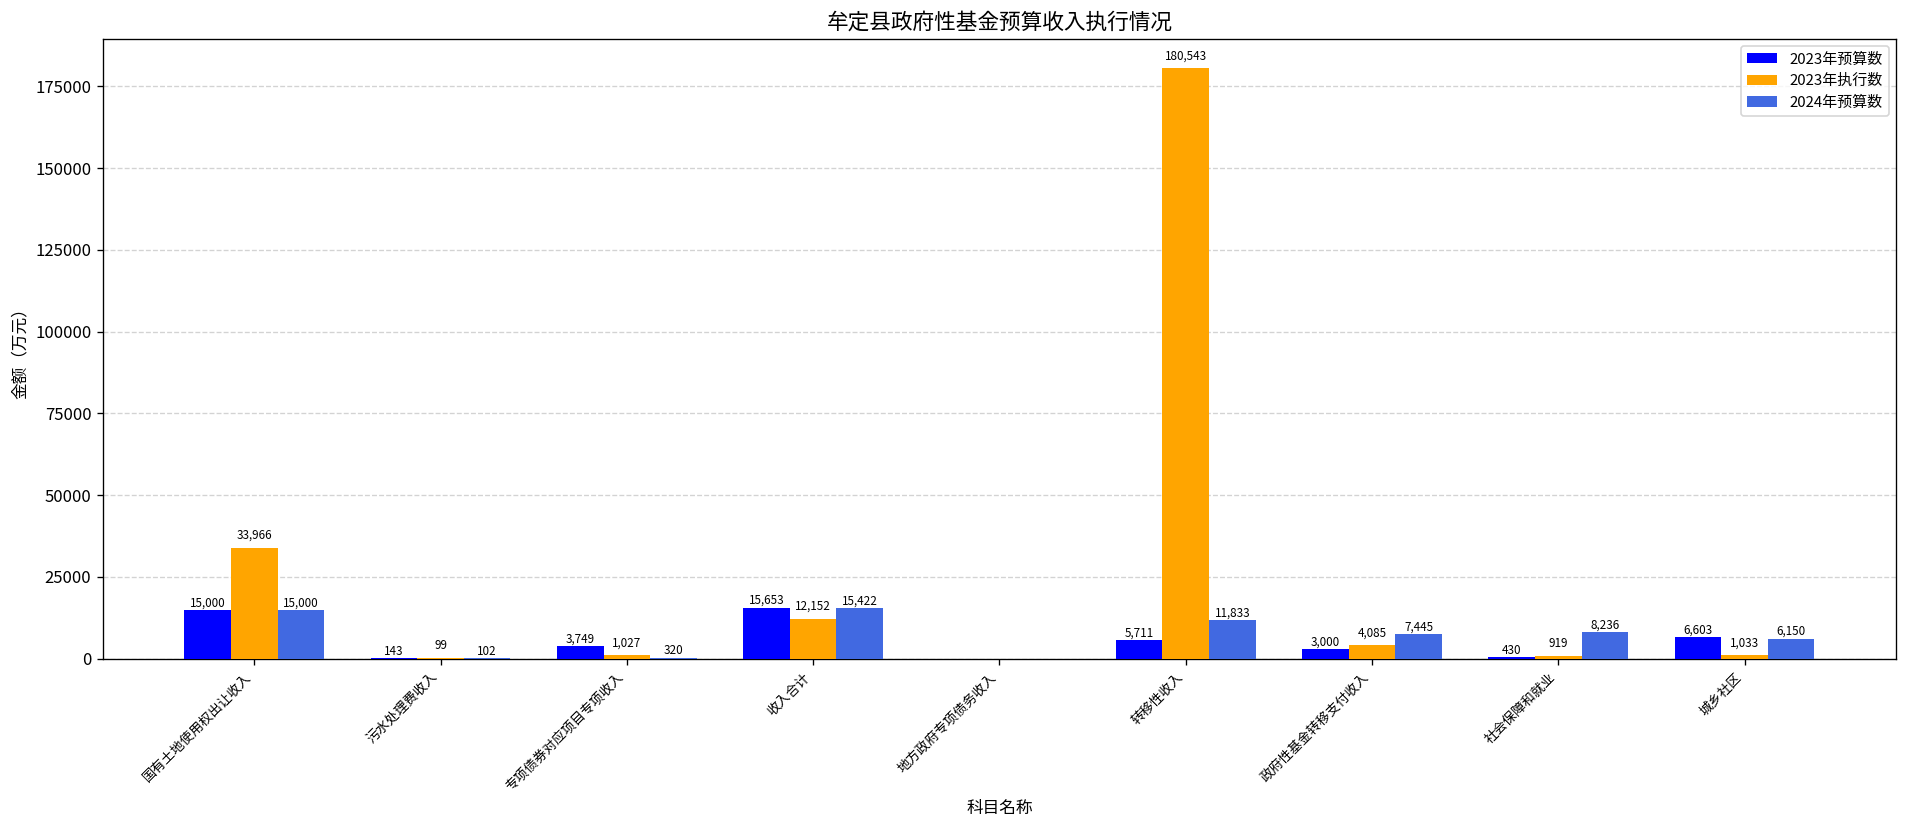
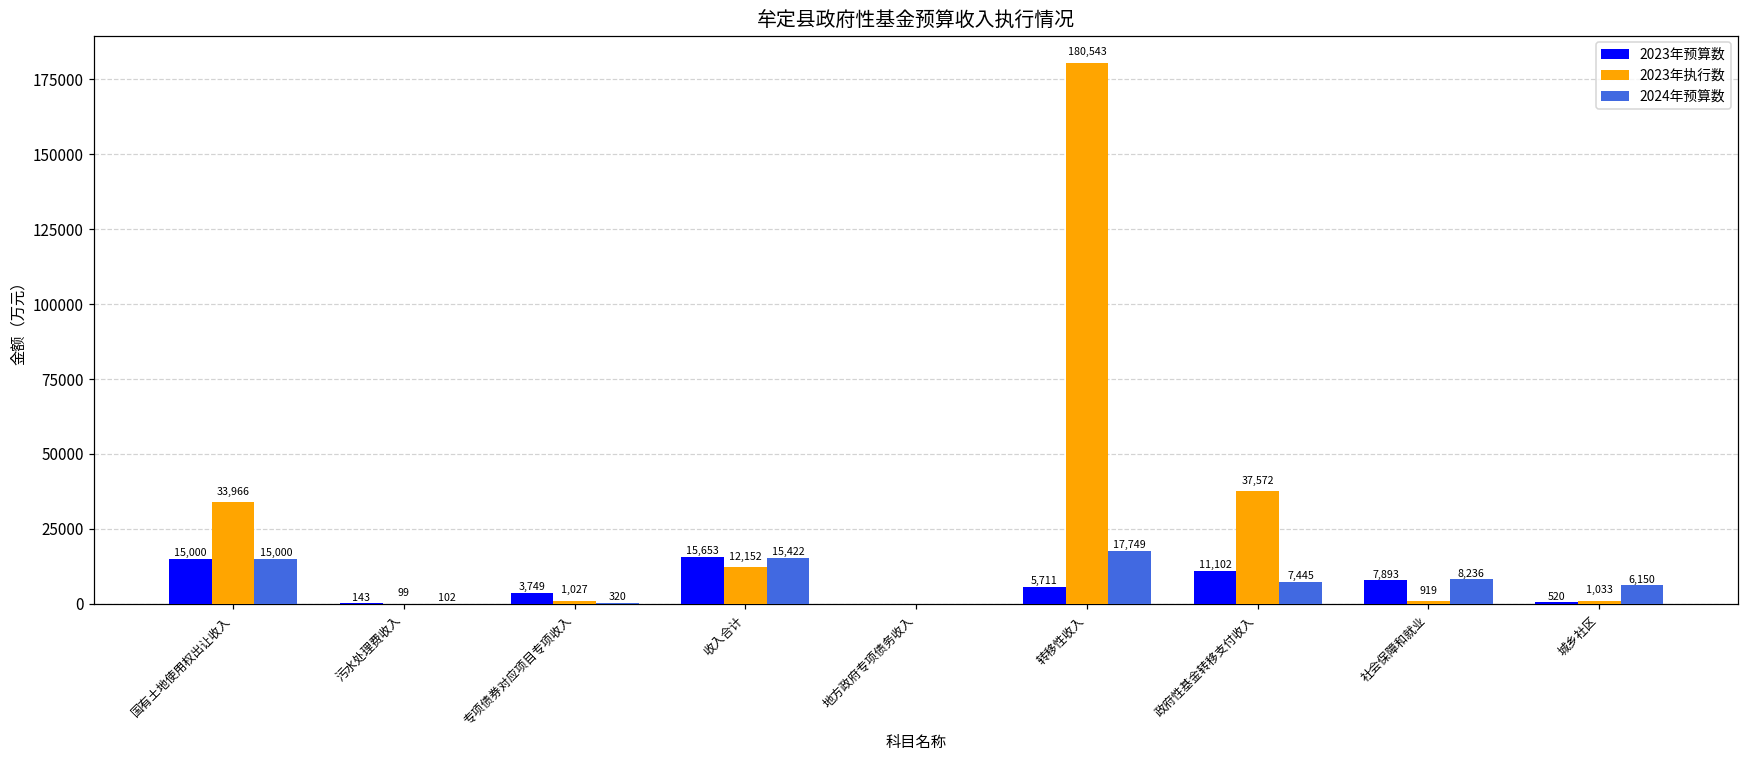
2024年预算数, 转移性收入: 11,833 -> 17,749
2023年预算数, 政府性基金转移支付收入: 3,000 -> 11,102
2023年执行数, 政府性基金转移支付收入: 4,085 -> 37,572
2023年预算数, 社会保障和就业: 430 -> 7,893
2023年预算数, 城乡社区: 6,603 -> 520
